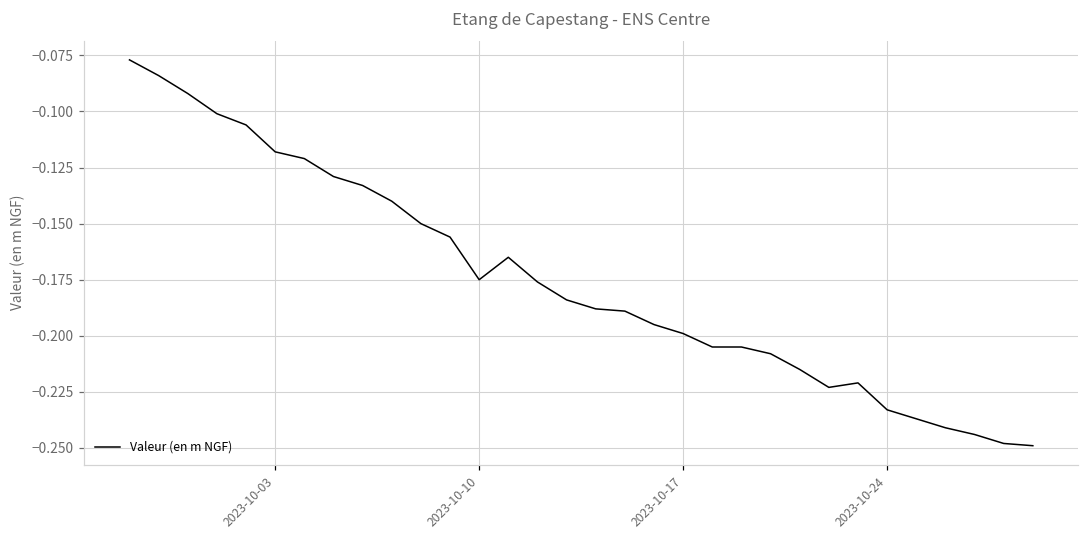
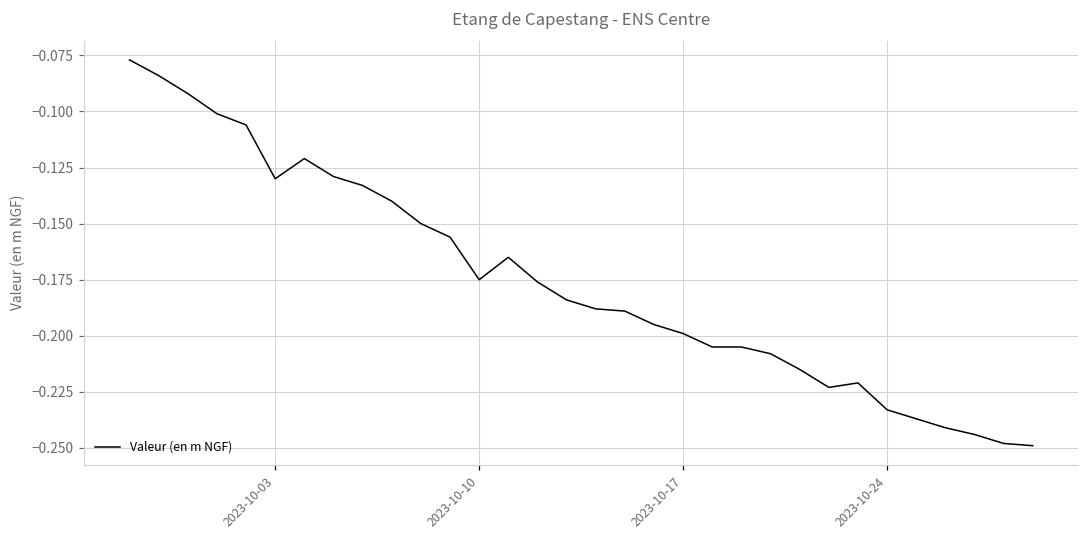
2023-10-03: -0.118 -> -0.130
